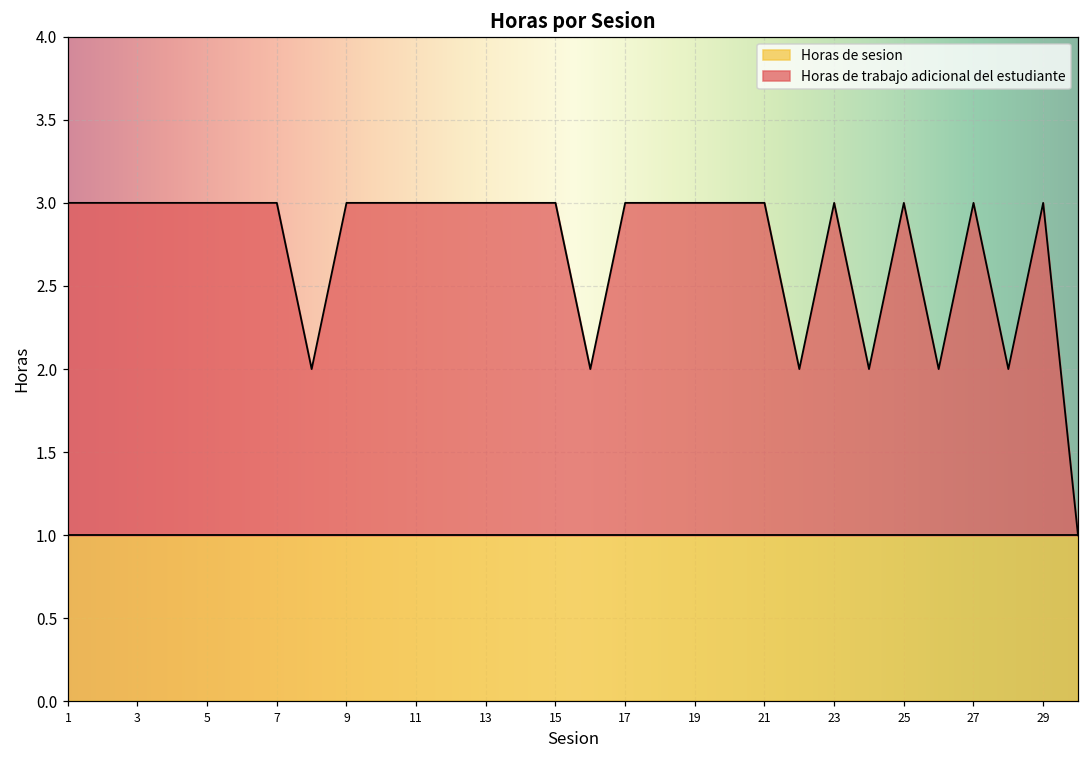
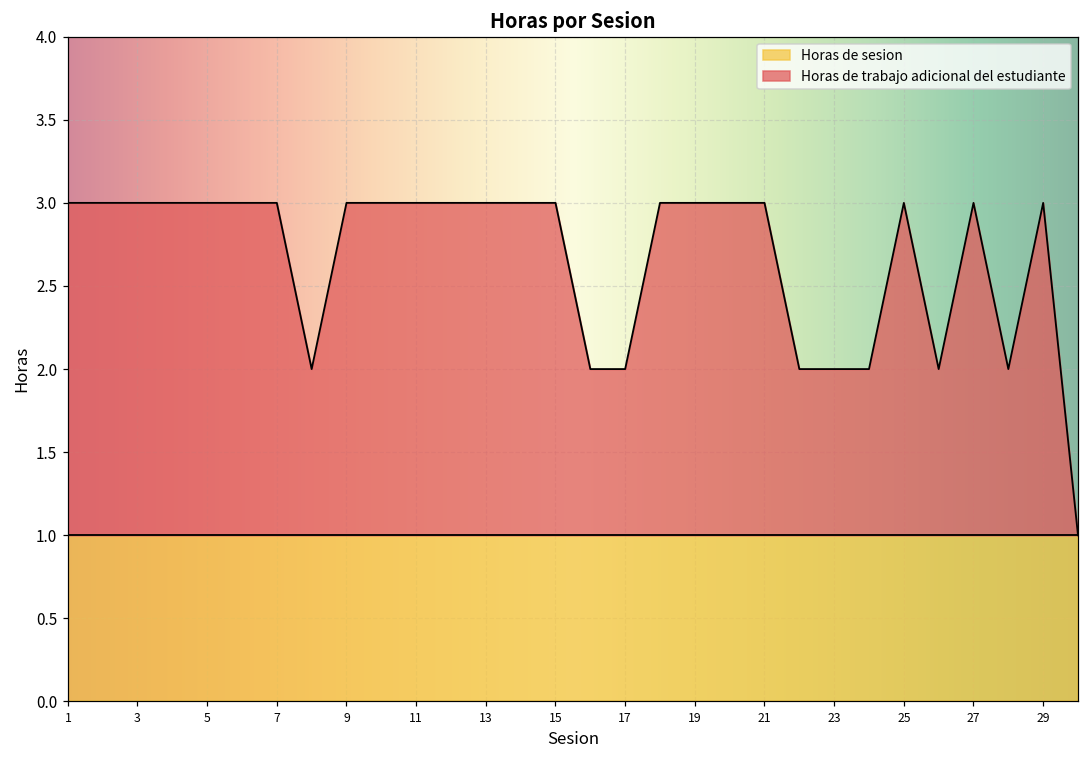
Horas de trabajo adicional del estudiante, 17: 3.00 -> 2.00
Horas de trabajo adicional del estudiante, 23: 3.00 -> 2.00
